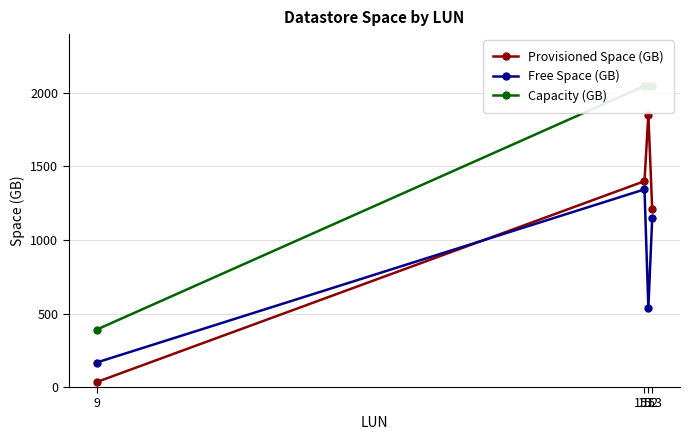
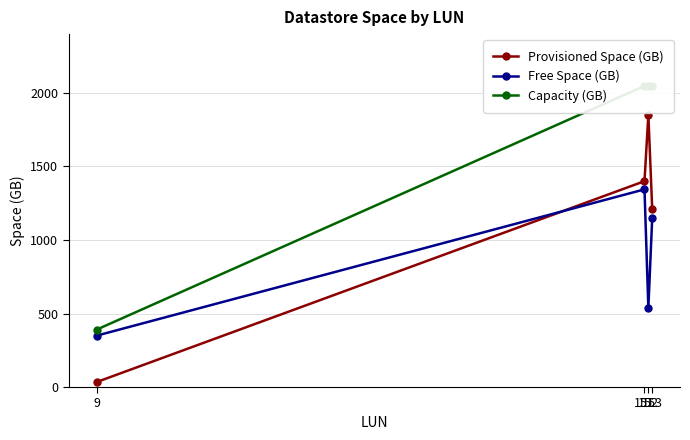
Free Space (GB), 9: 170 -> 350
